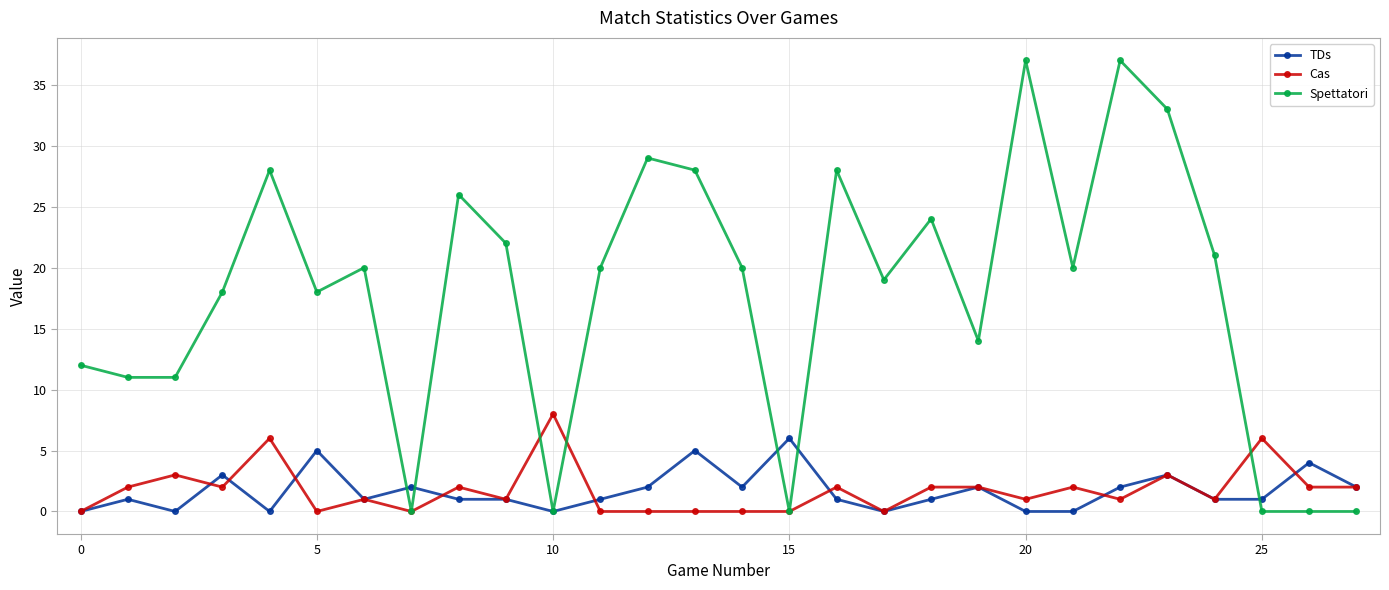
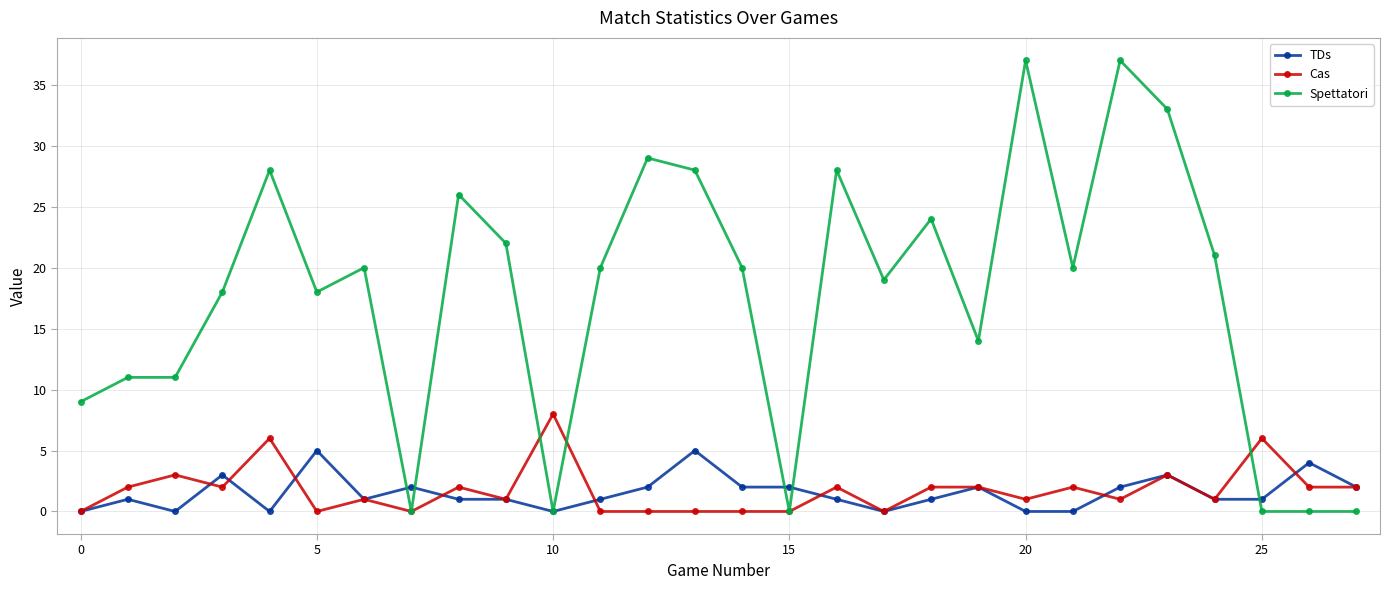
Spettatori, 0: 12 -> 9
TDs, 15: 6 -> 2
